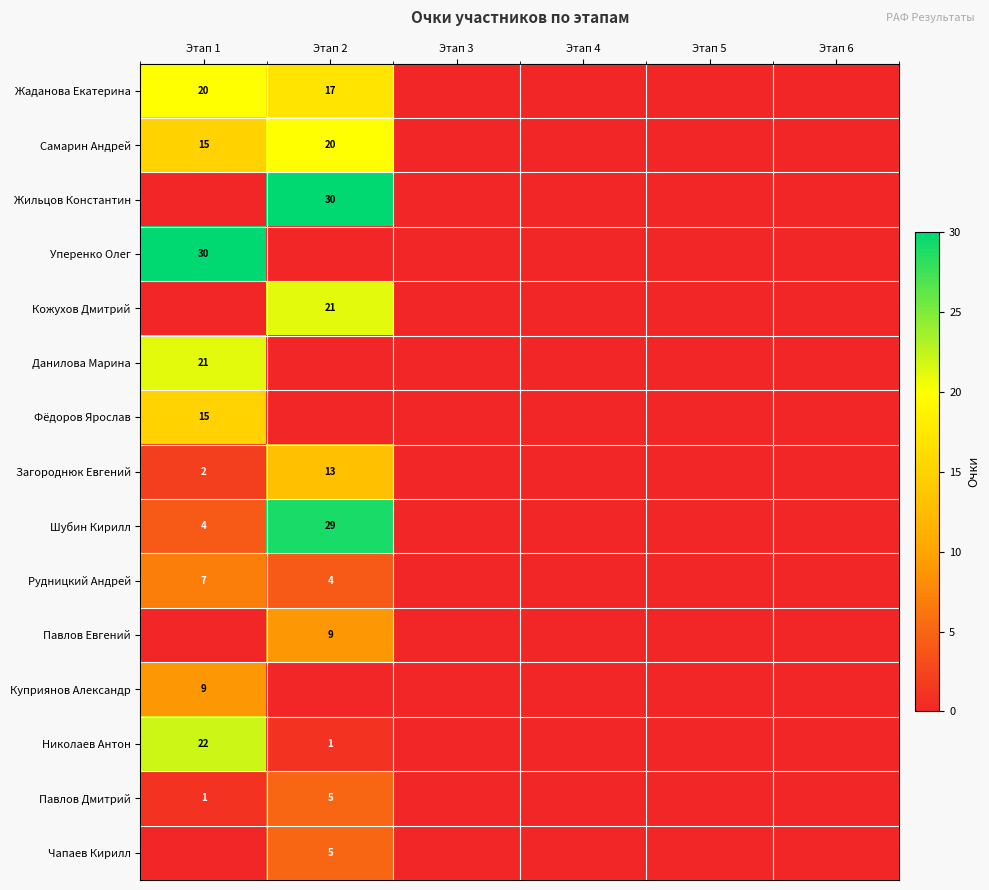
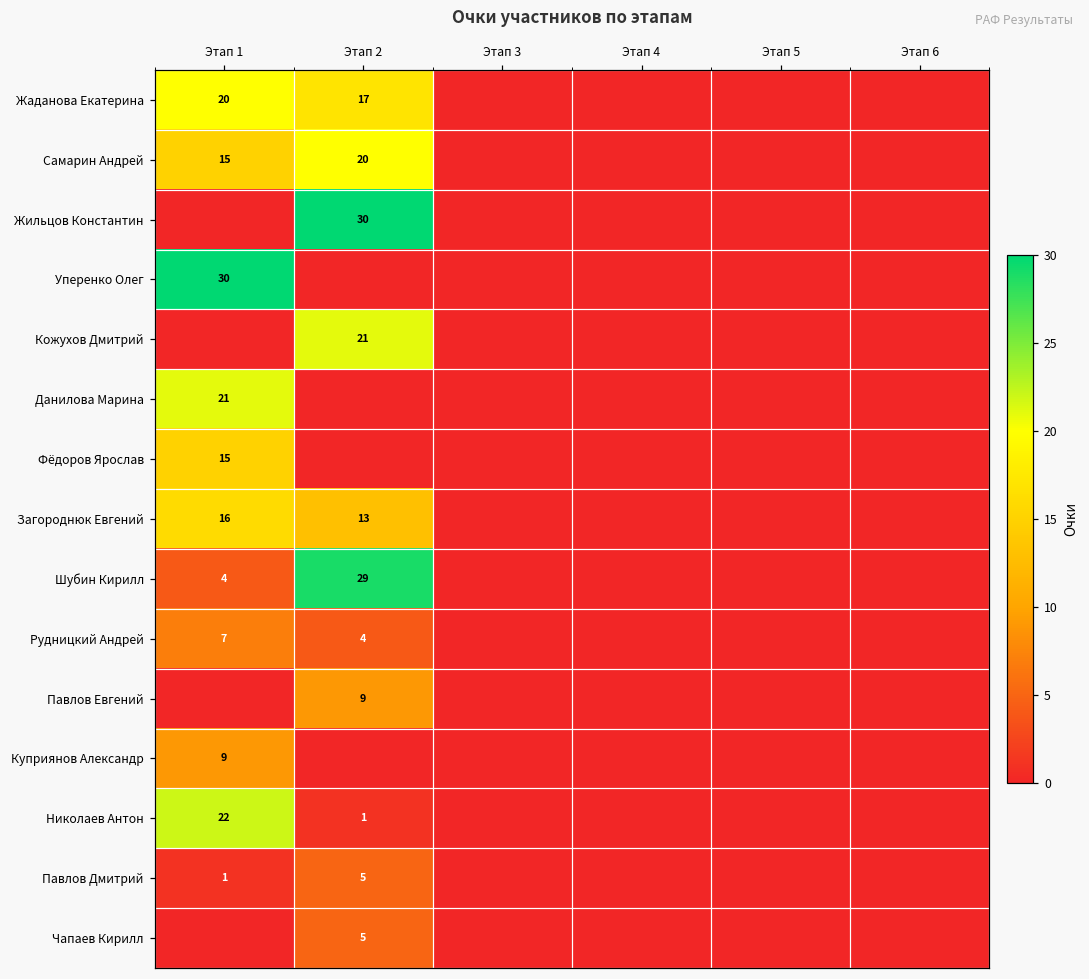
Загороднюк Евгений, Этап 1: 2 -> 16
